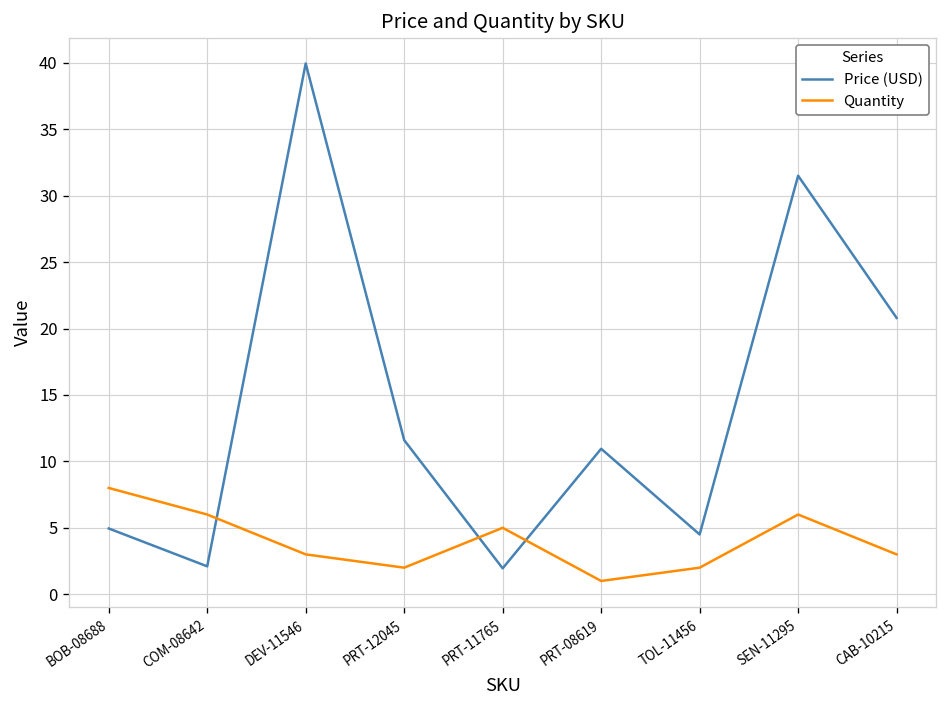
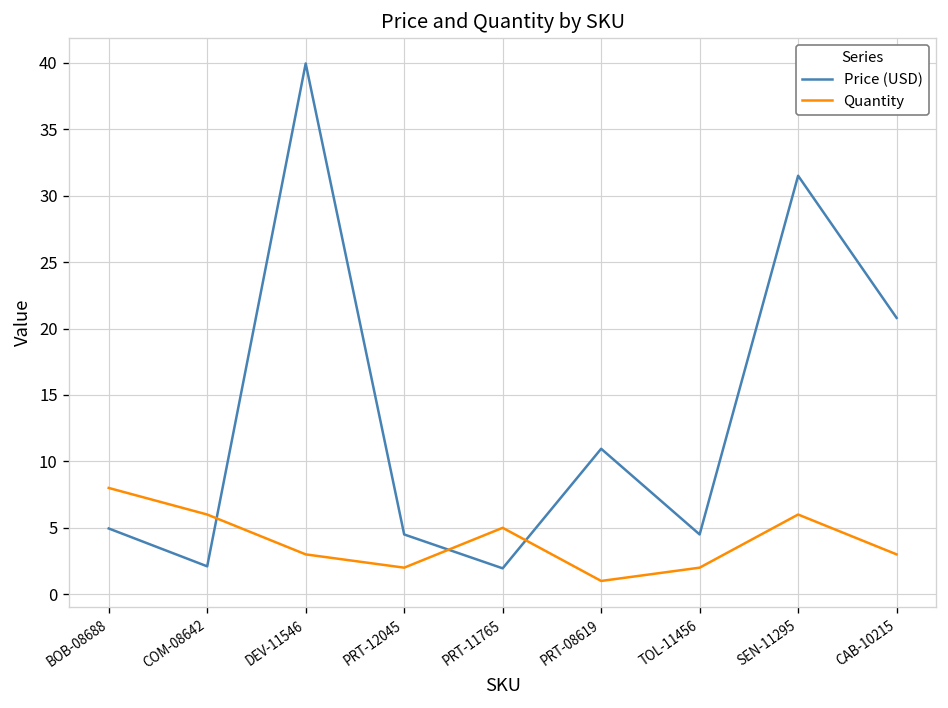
Price (USD), PRT-12045: 11.6 -> 4.5
